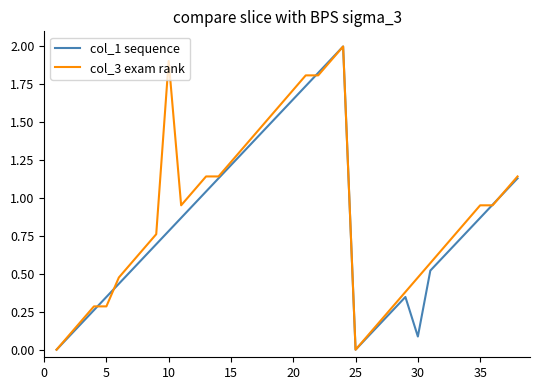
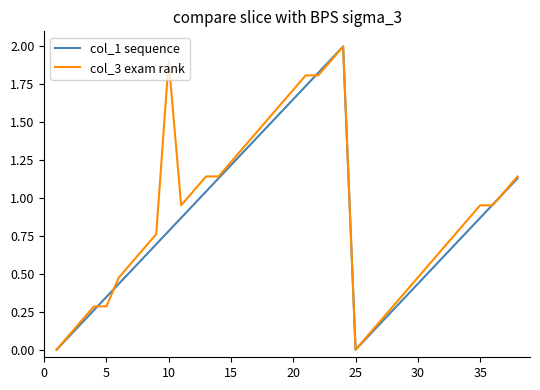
col_1 sequence, 30: 0.09 -> 0.43
